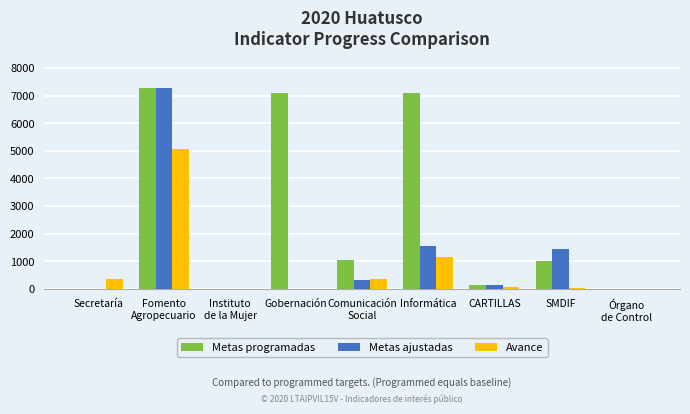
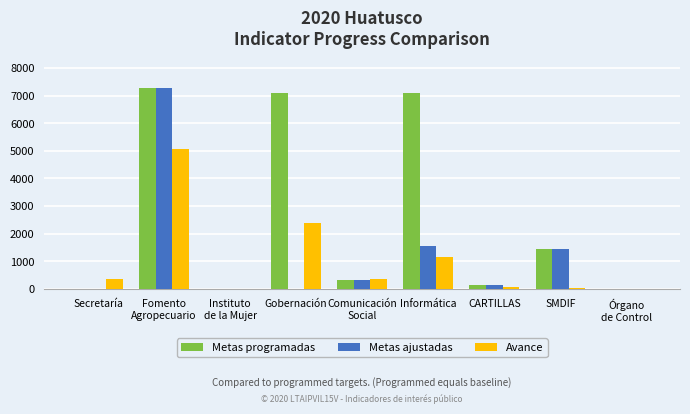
Avance, Gobernación: 0 -> 2400
Metas programadas, Comunicación Social: 1000 -> 300
Metas programadas, SMDIF: 1000 -> 1400
